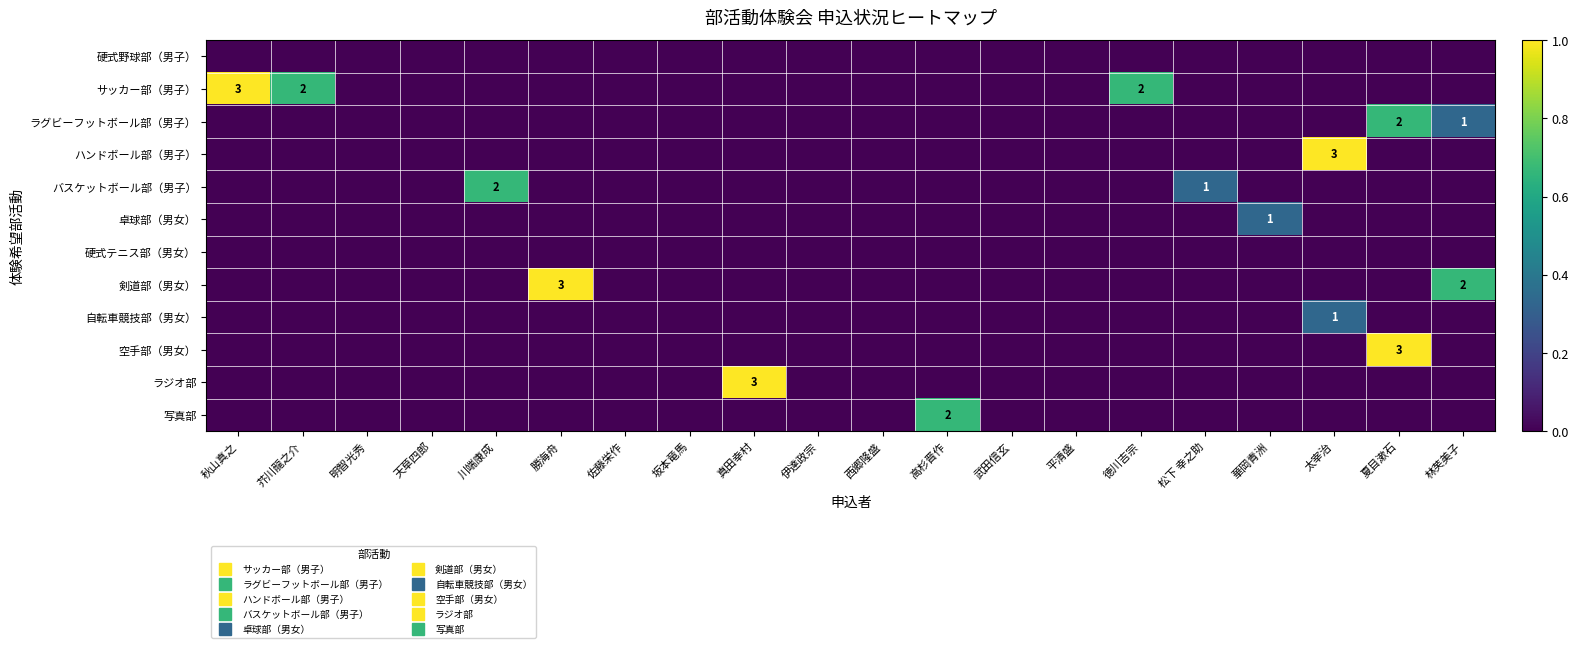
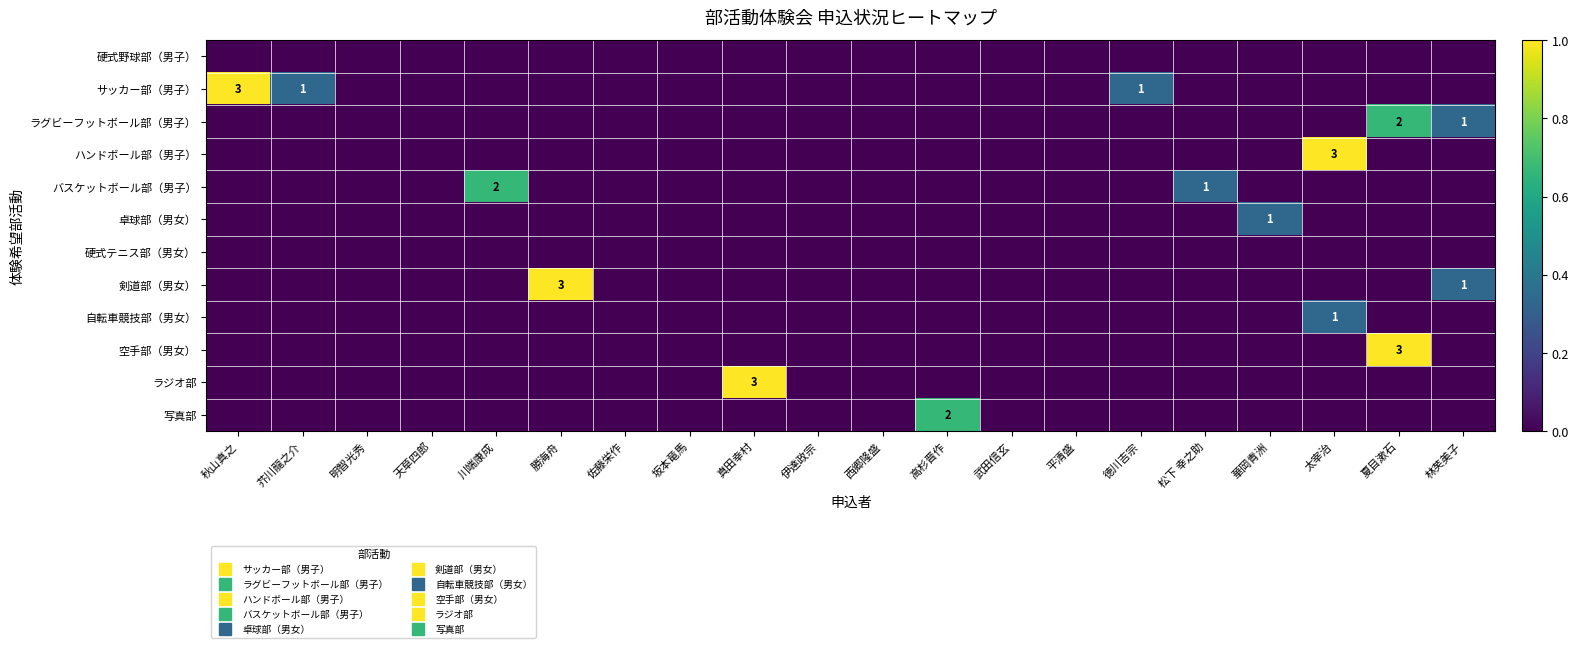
サッカー部（男子）, 芥川龍之介: 2 -> 1
サッカー部（男子）, 徳川吉宗: 2 -> 1
剣道部（男女）, 林芙美子: 2 -> 1
